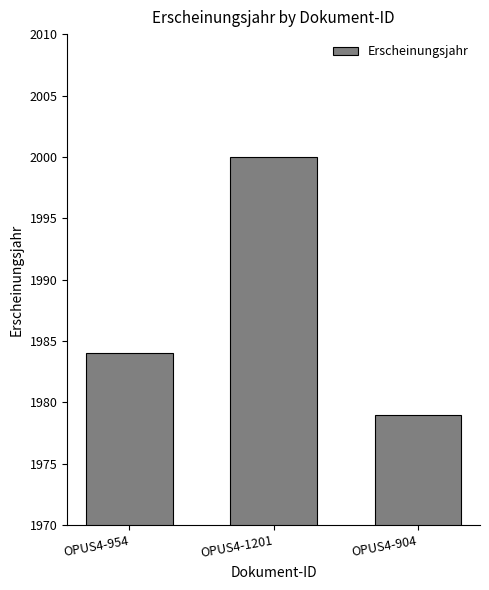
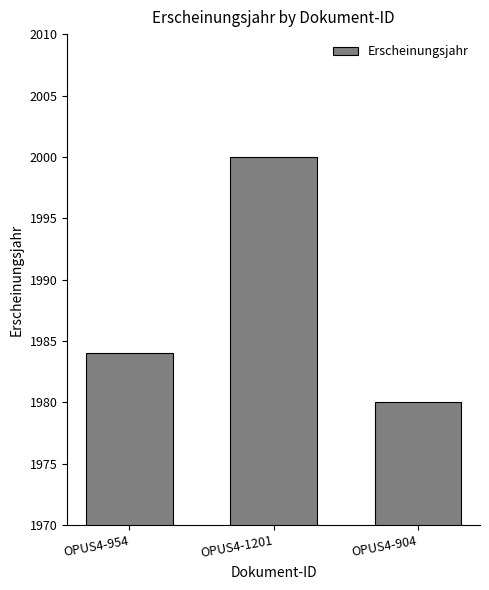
OPUS4-904: 1979 -> 1980
